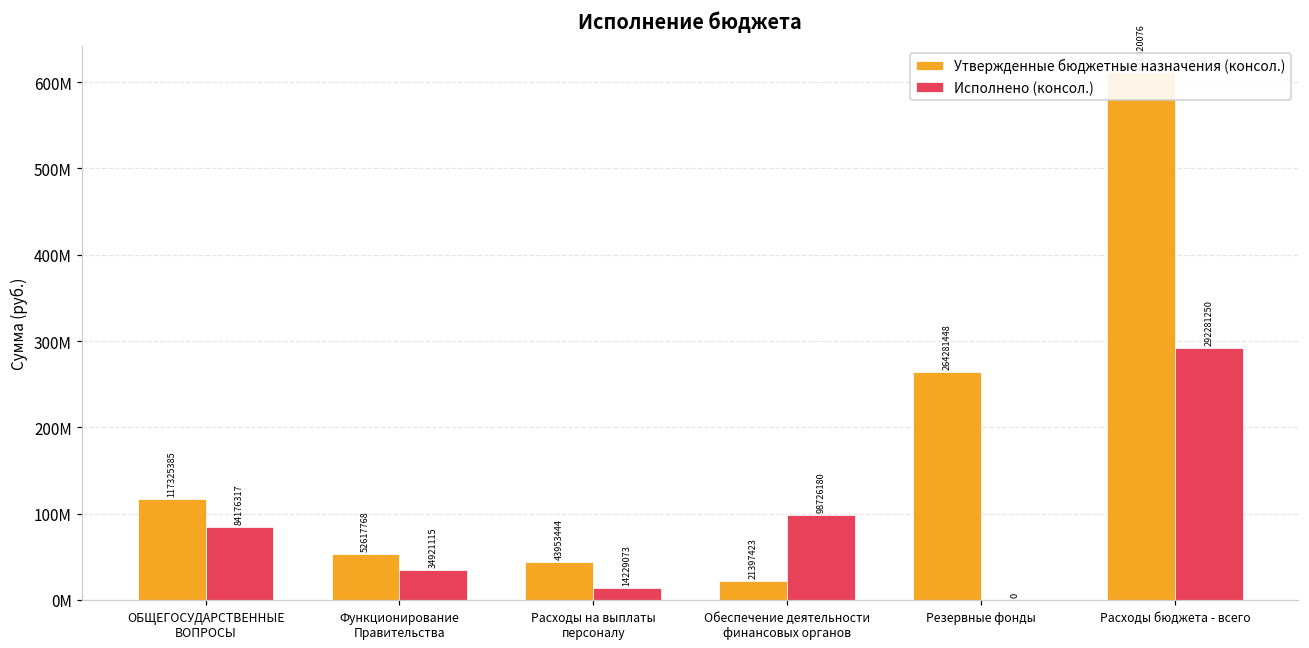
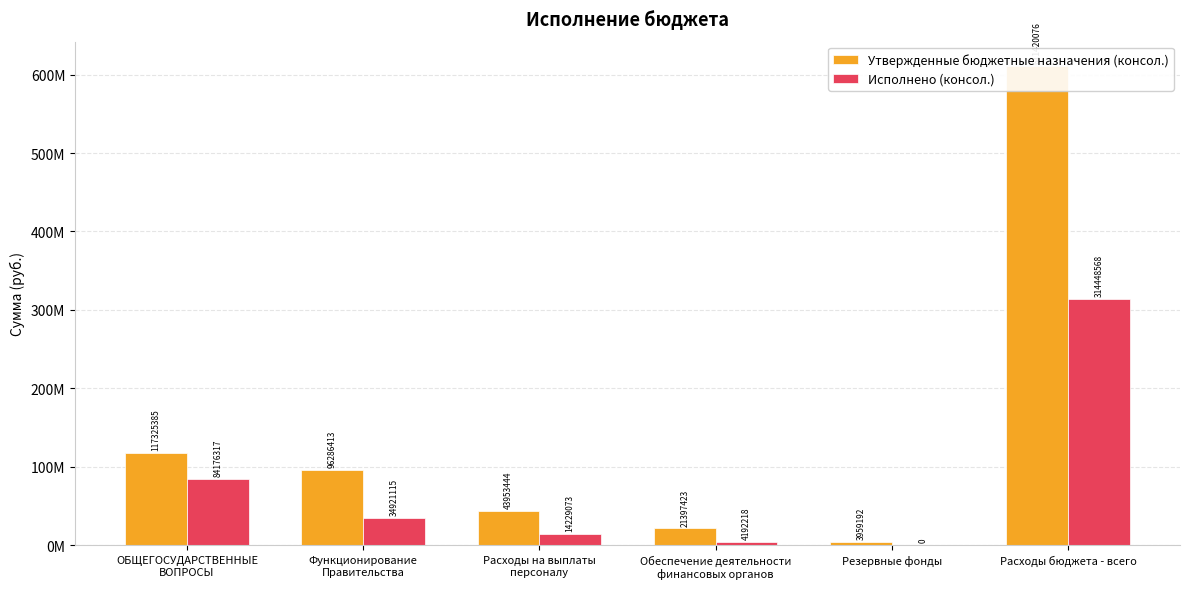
Утвержденные бюджетные назначения (консол.), Функционирование Правительства: 52617768 -> 96286413
Исполнено (консол.), Обеспечение деятельности финансовых органов: 98726180 -> 4192218
Утвержденные бюджетные назначения (консол.), Резервные фонды: 264281448 -> 3959192
Исполнено (консол.), Расходы бюджета - всего: 292281250 -> 314448568
